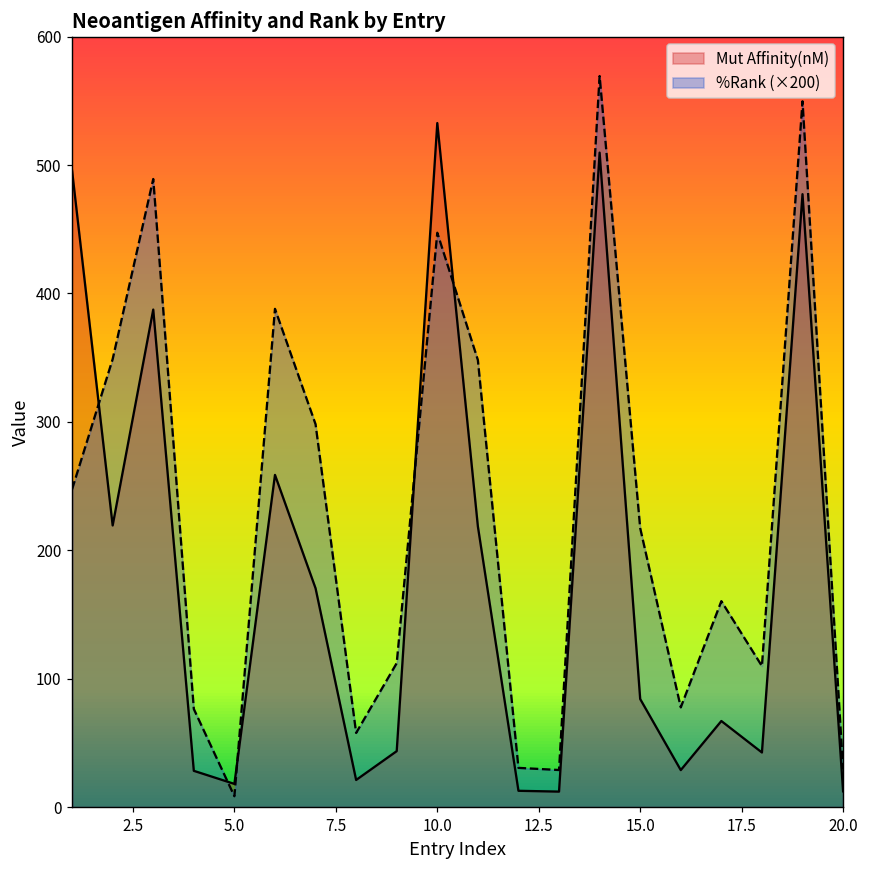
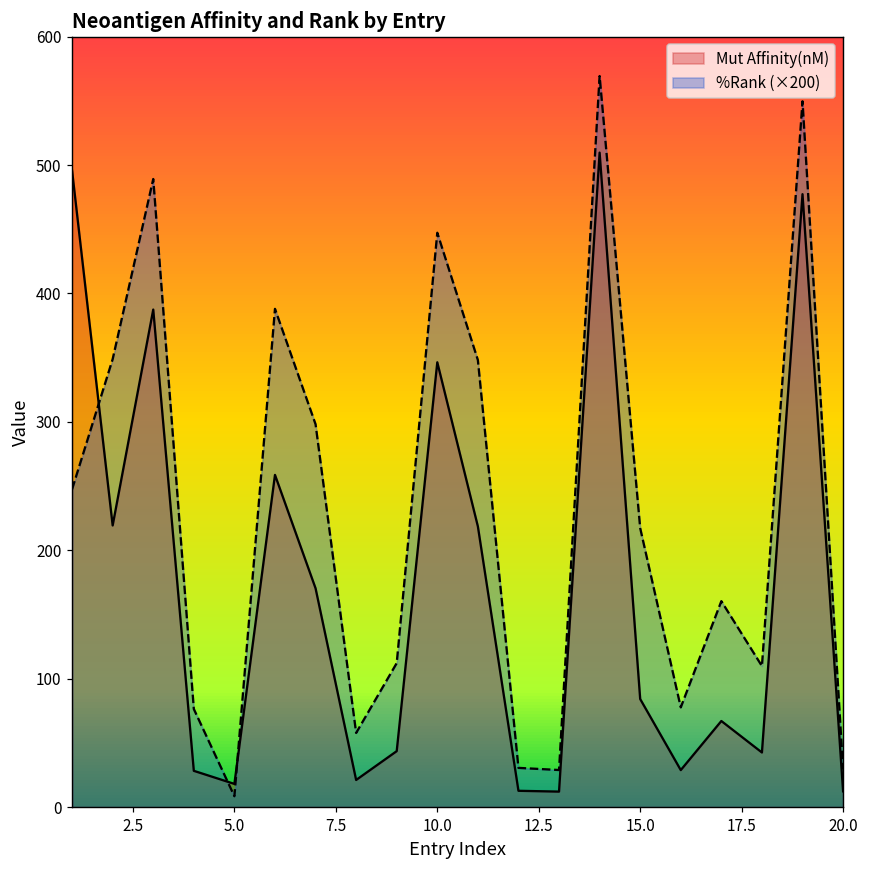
Mut Affinity(nM), 10.0: 533 -> 346
